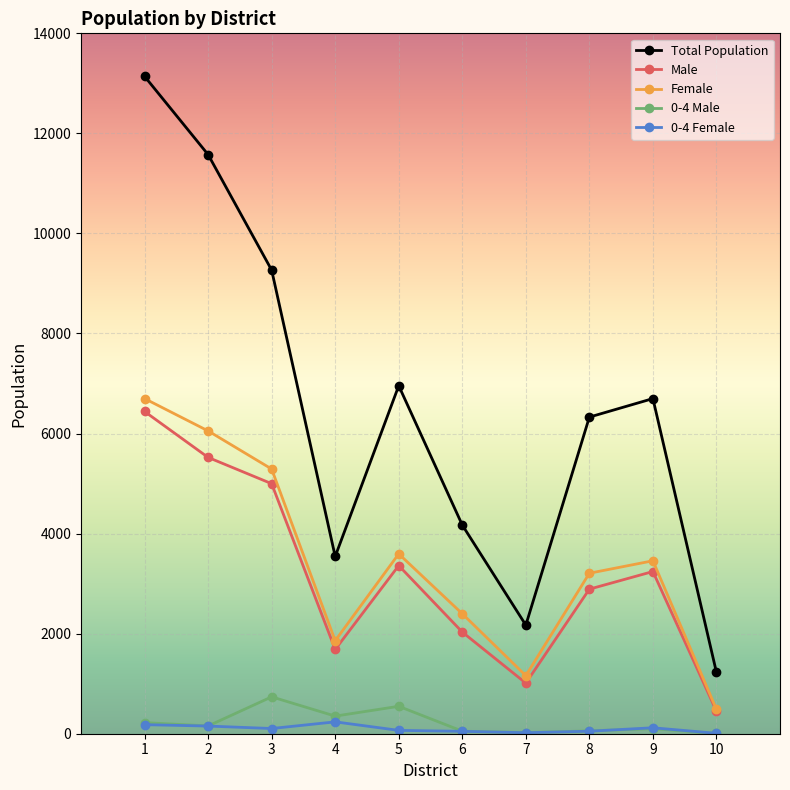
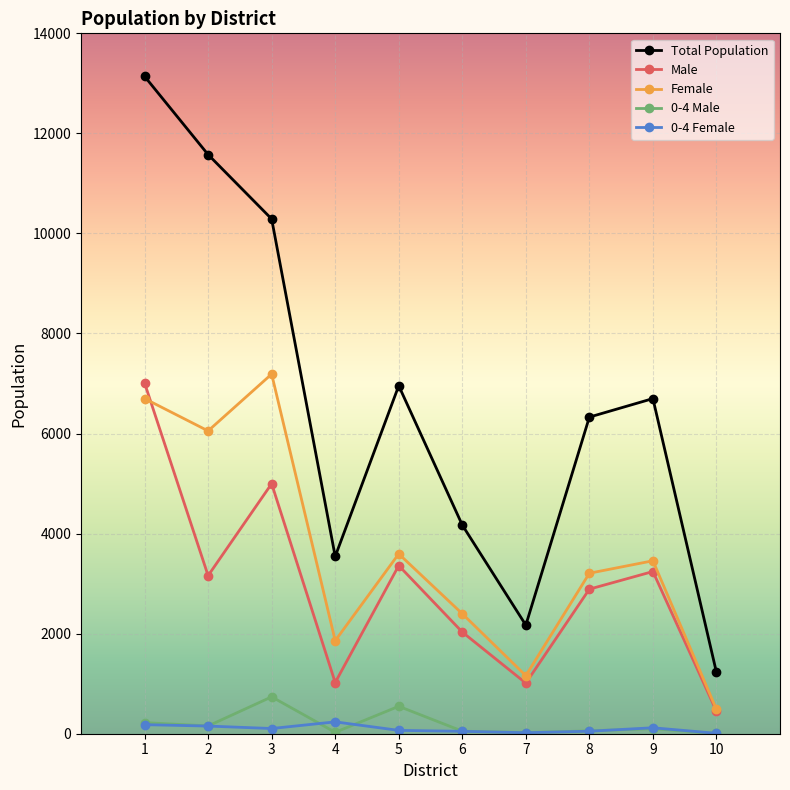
Male, 1: 6400 -> 7000
Male, 2: 5500 -> 3200
Total Population, 3: 9300 -> 10300
Female, 3: 5300 -> 7200
Male, 4: 1700 -> 1000
0-4 Male, 4: 400 -> 0
